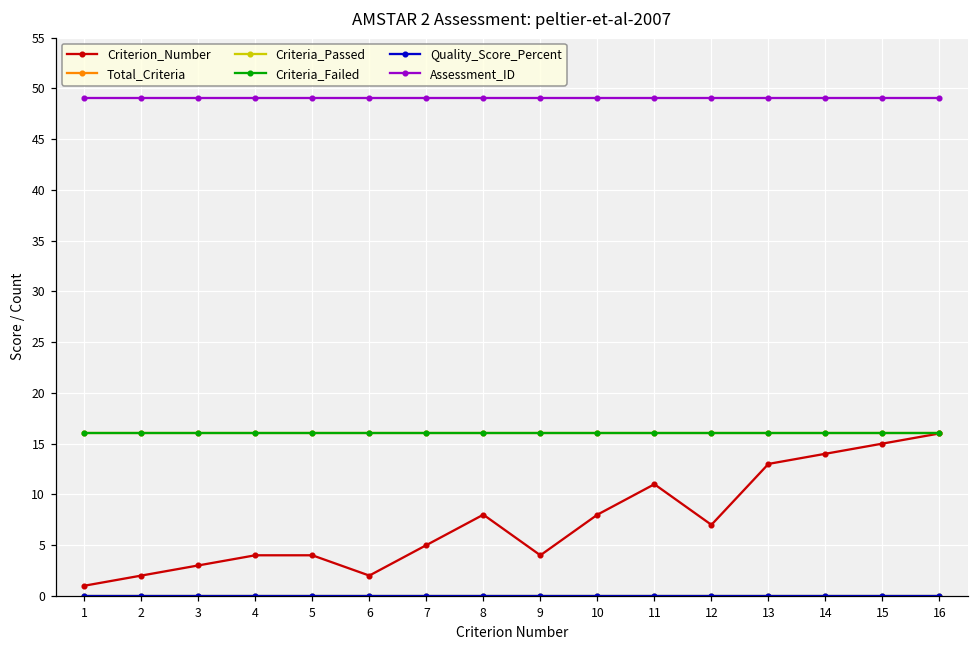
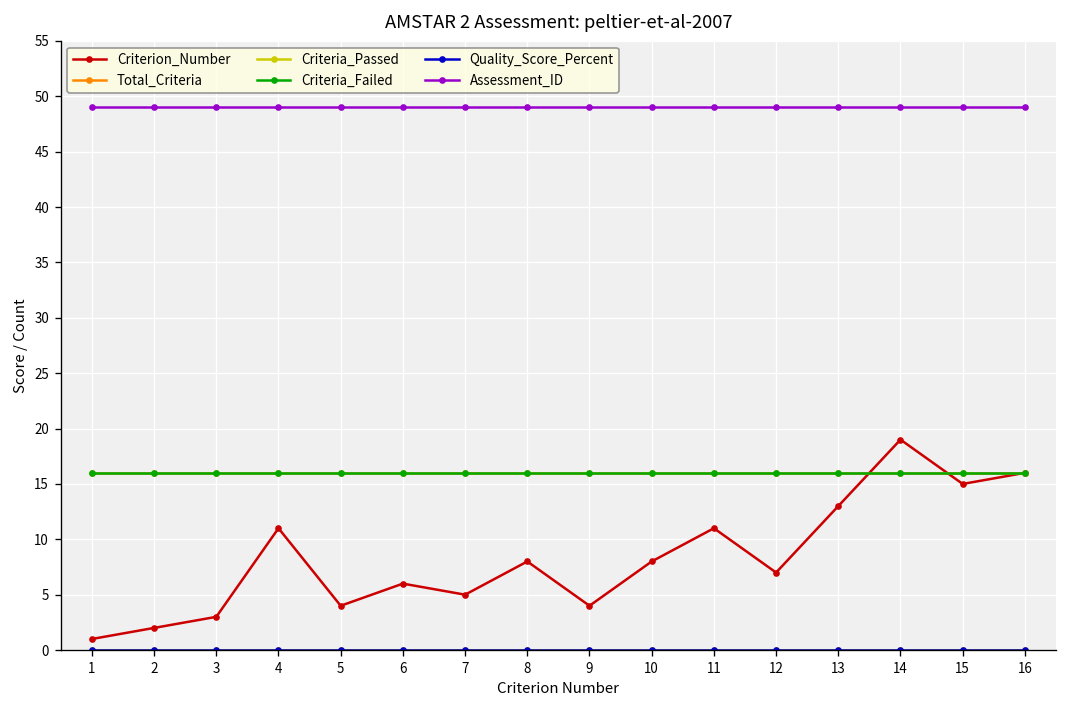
Criterion_Number, 4: 4 -> 11
Criterion_Number, 6: 2 -> 6
Criterion_Number, 14: 14 -> 19
